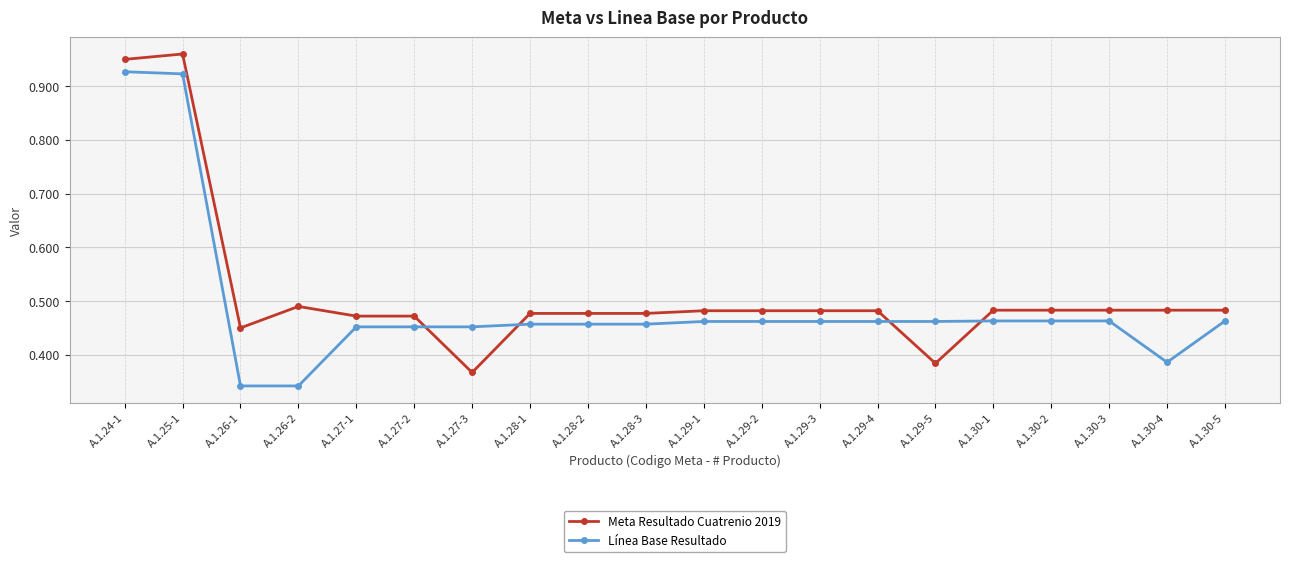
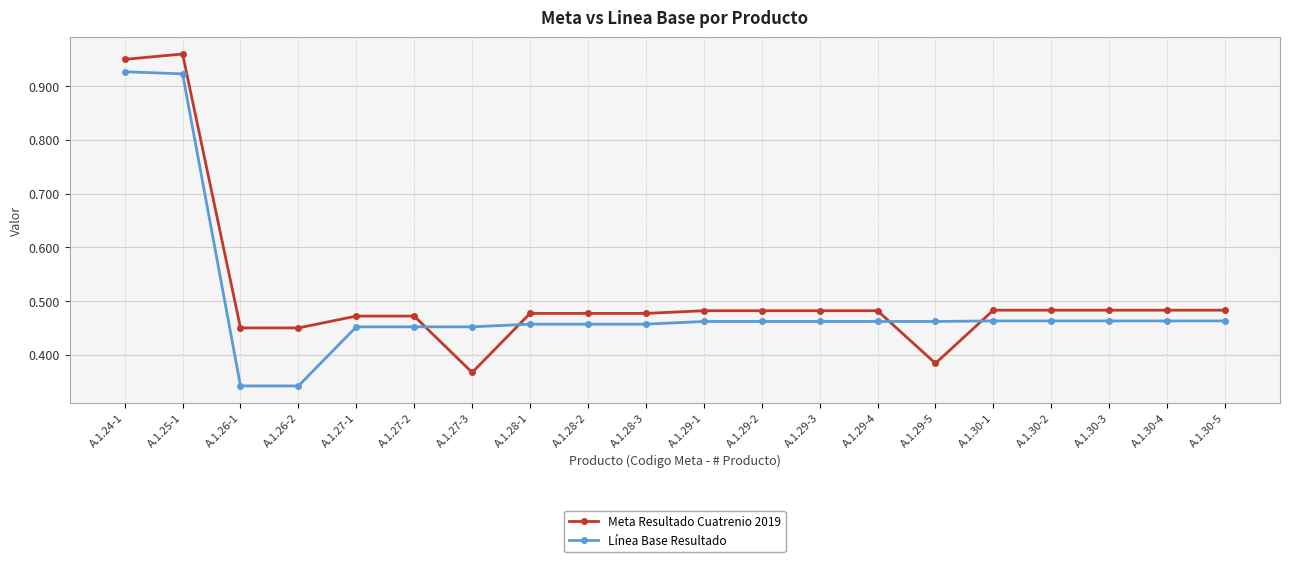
Meta Resultado Cuatrenio 2019, A.1.26-2: 0.49 -> 0.45
Línea Base Resultado, A.1.30-4: 0.39 -> 0.46
